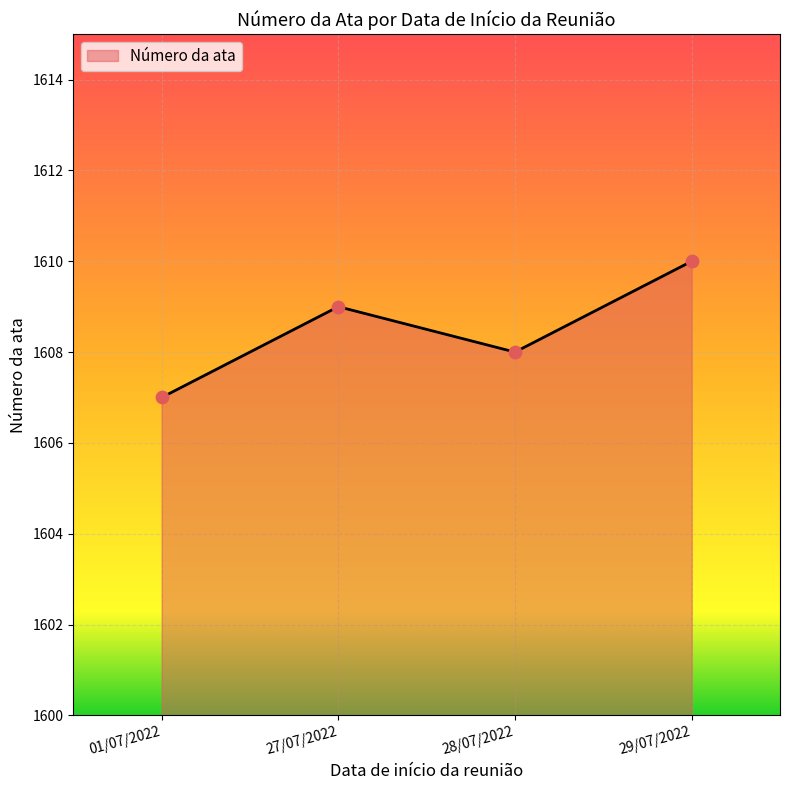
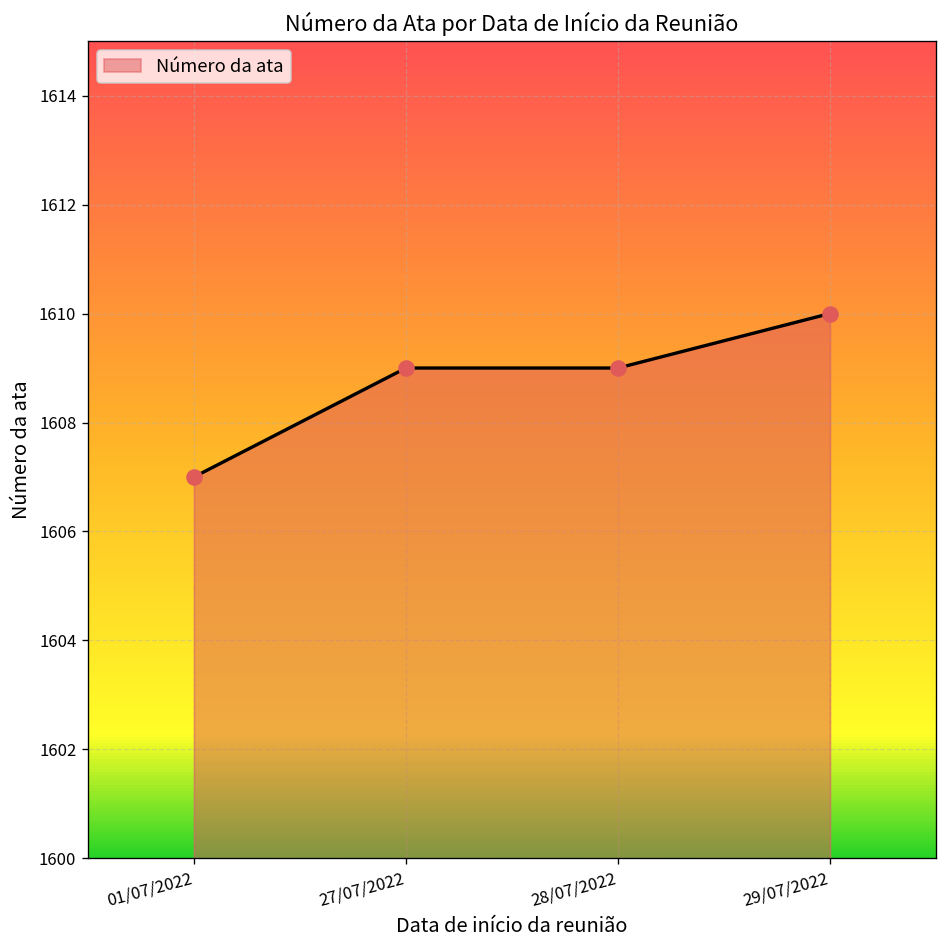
28/07/2022: 1608 -> 1609
